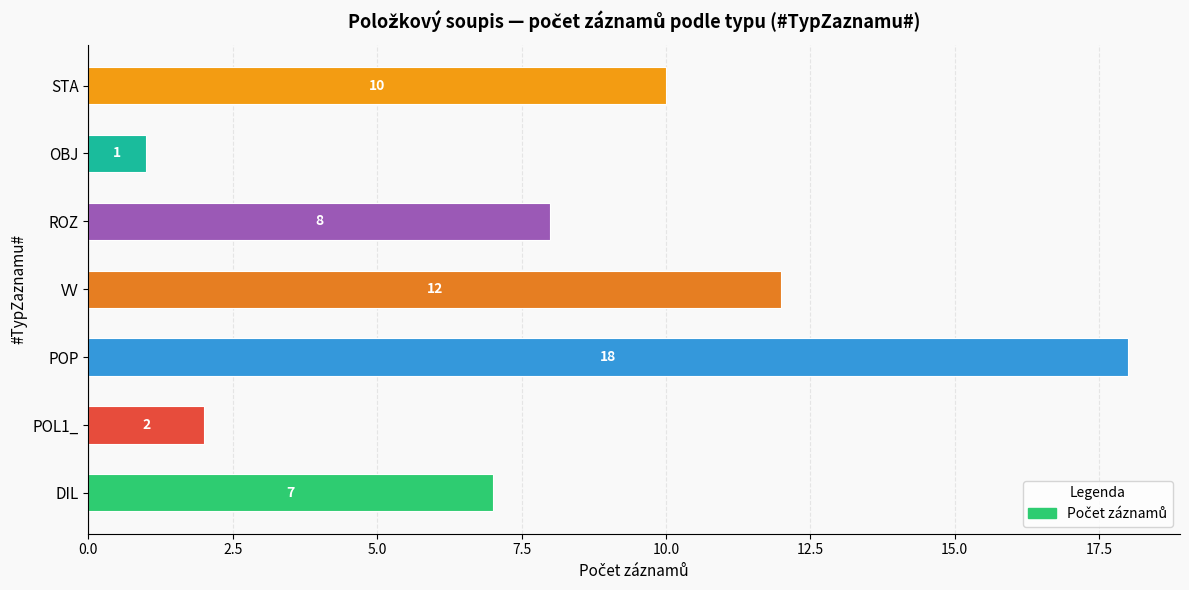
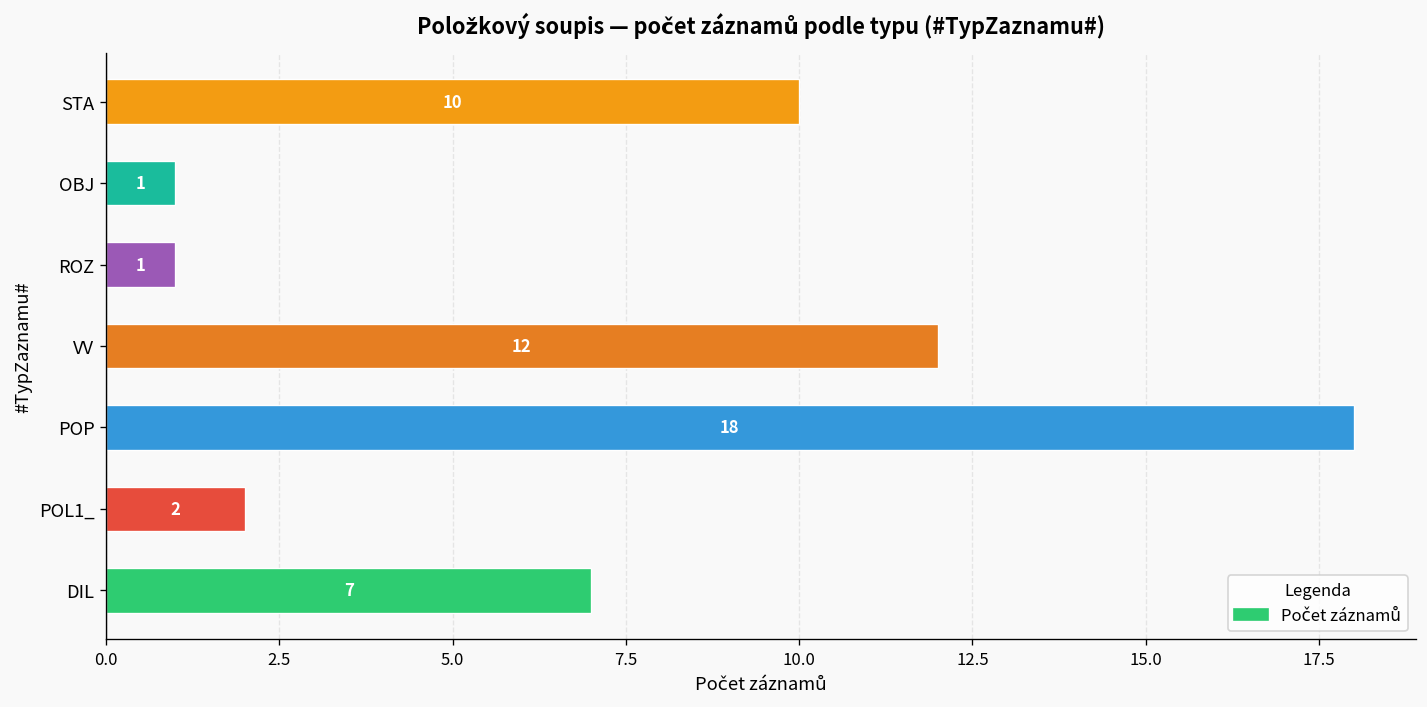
ROZ: 8 -> 1
